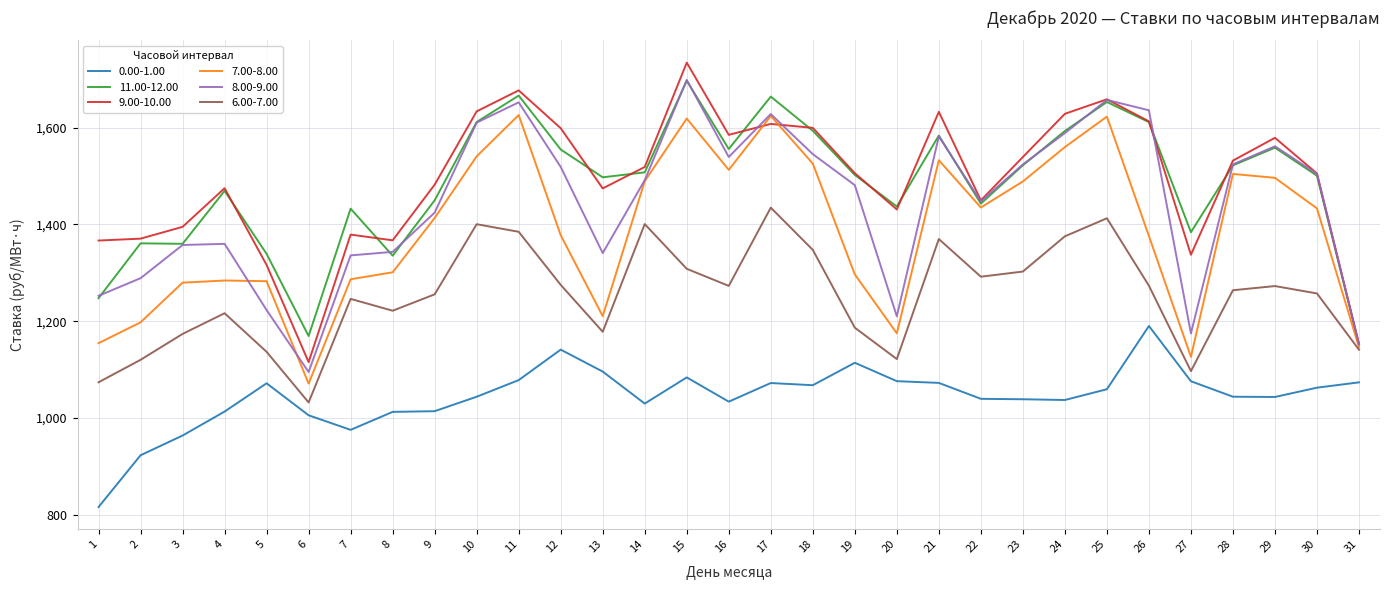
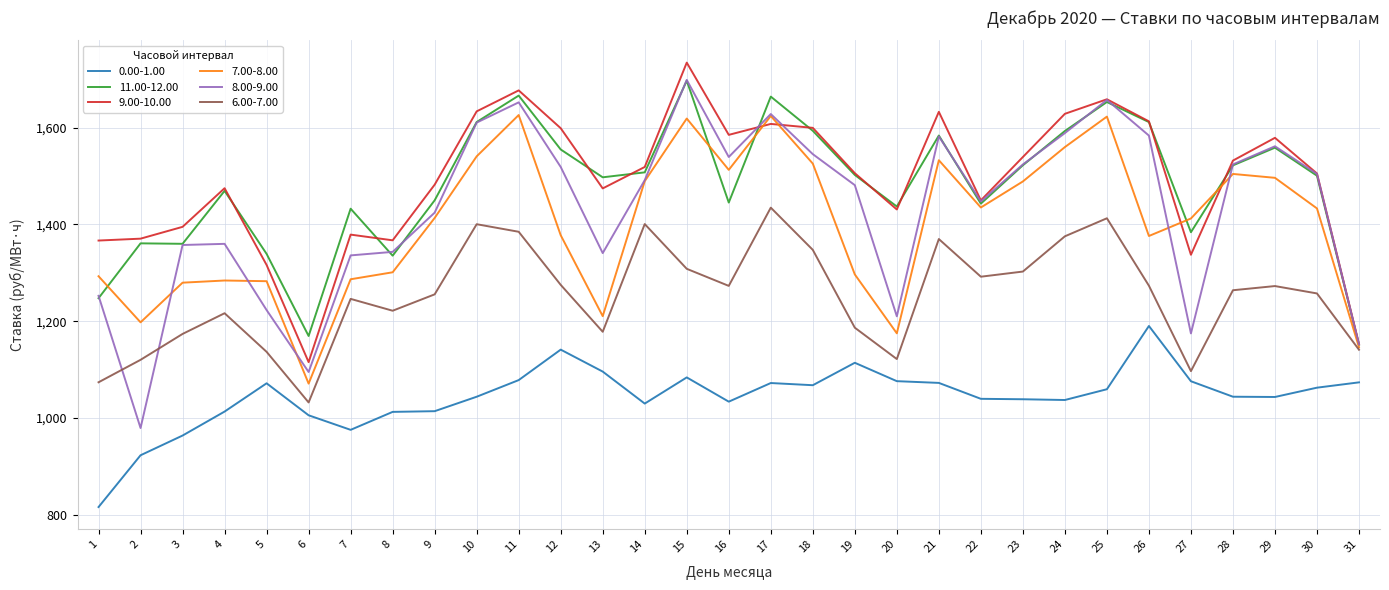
7.00-8.00, 1: 1,150 -> 1,290
8.00-9.00, 2: 1,290 -> 980
11.00-12.00, 16: 1,560 -> 1,450
8.00-9.00, 26: 1,640 -> 1,580
7.00-8.00, 27: 1,130 -> 1,410
